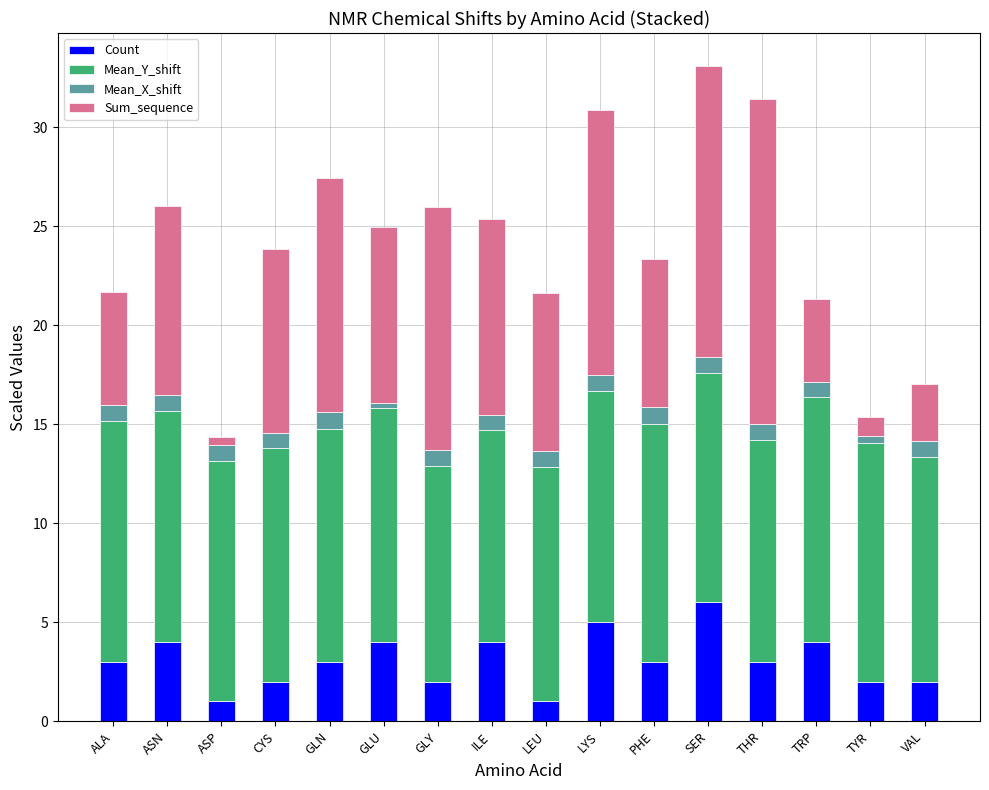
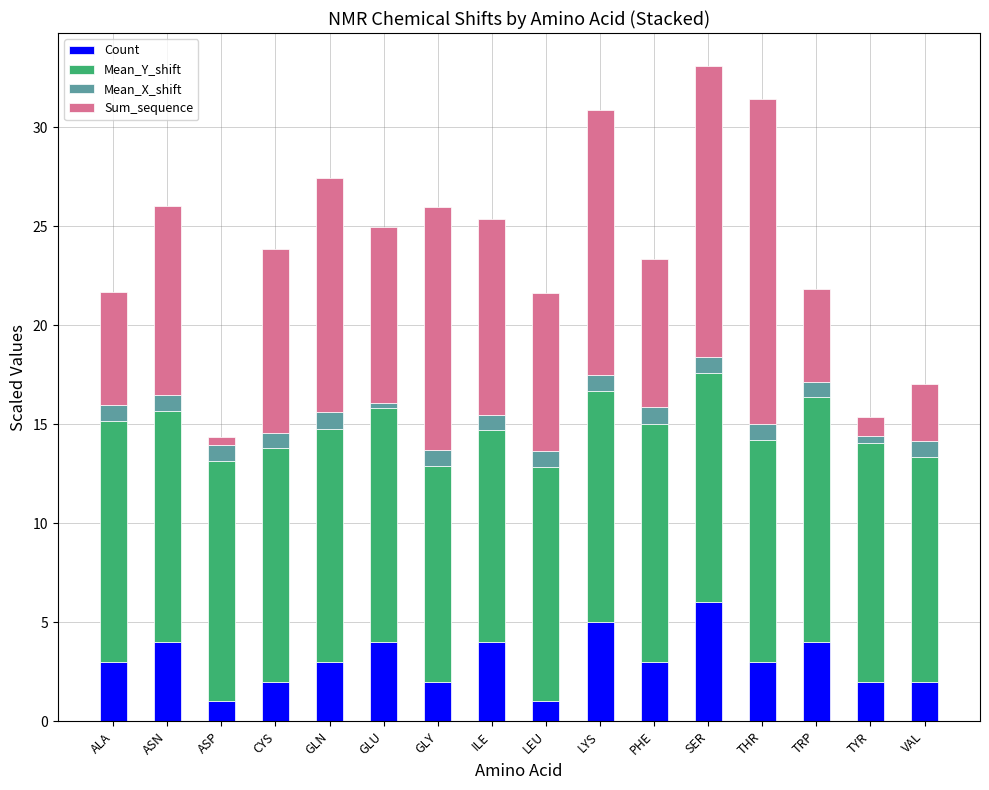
Sum_sequence, TRP: 4.2 -> 4.7
